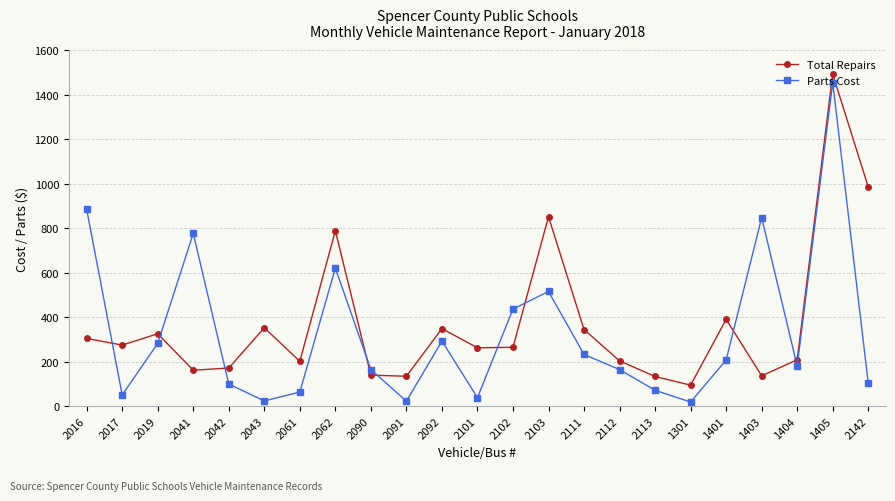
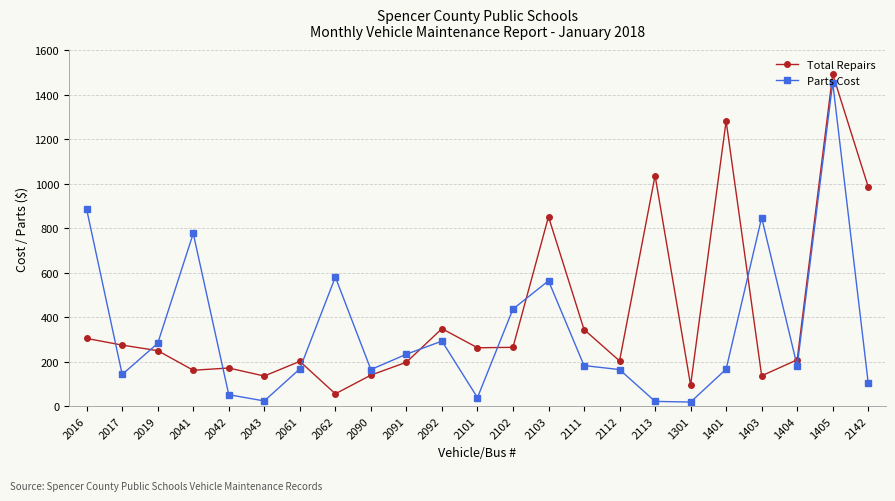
Parts Cost, 2017: 50 -> 140
Total Repairs, 2019: 330 -> 250
Parts Cost, 2042: 100 -> 50
Total Repairs, 2043: 350 -> 140
Parts Cost, 2061: 60 -> 170
Total Repairs, 2062: 790 -> 60
Parts Cost, 2062: 620 -> 580
Total Repairs, 2091: 130 -> 200
Parts Cost, 2091: 20 -> 230
Parts Cost, 2103: 520 -> 560
Parts Cost, 2111: 230 -> 180
Total Repairs, 2113: 130 -> 1040
Parts Cost, 2113: 70 -> 20
Total Repairs, 1401: 390 -> 1280
Parts Cost, 1401: 210 -> 170
